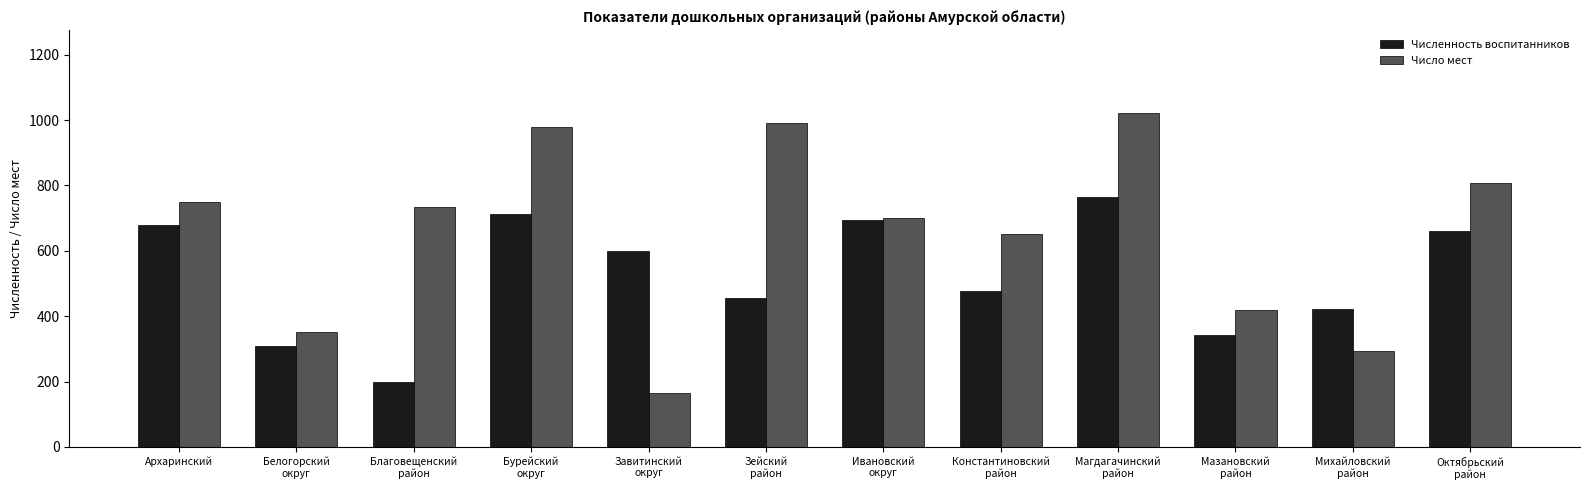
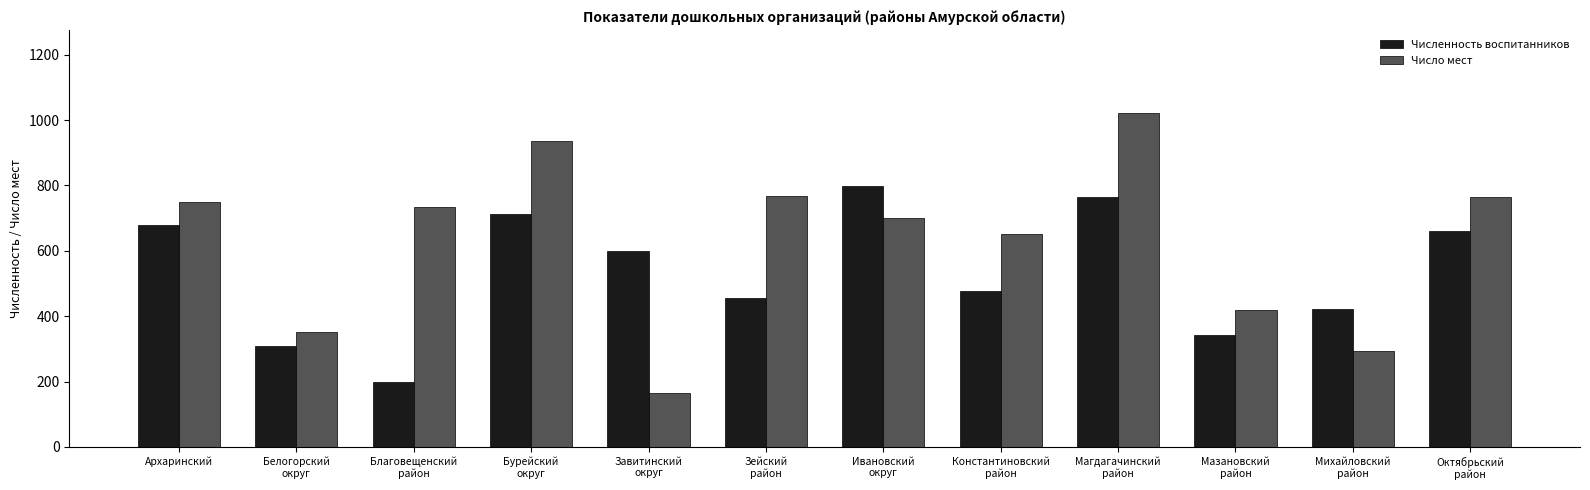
Число мест, Бурейский округ: 980 -> 940
Число мест, Зейский район: 990 -> 770
Численность воспитанников, Ивановский округ: 700 -> 800
Число мест, Октябрьский район: 810 -> 770
